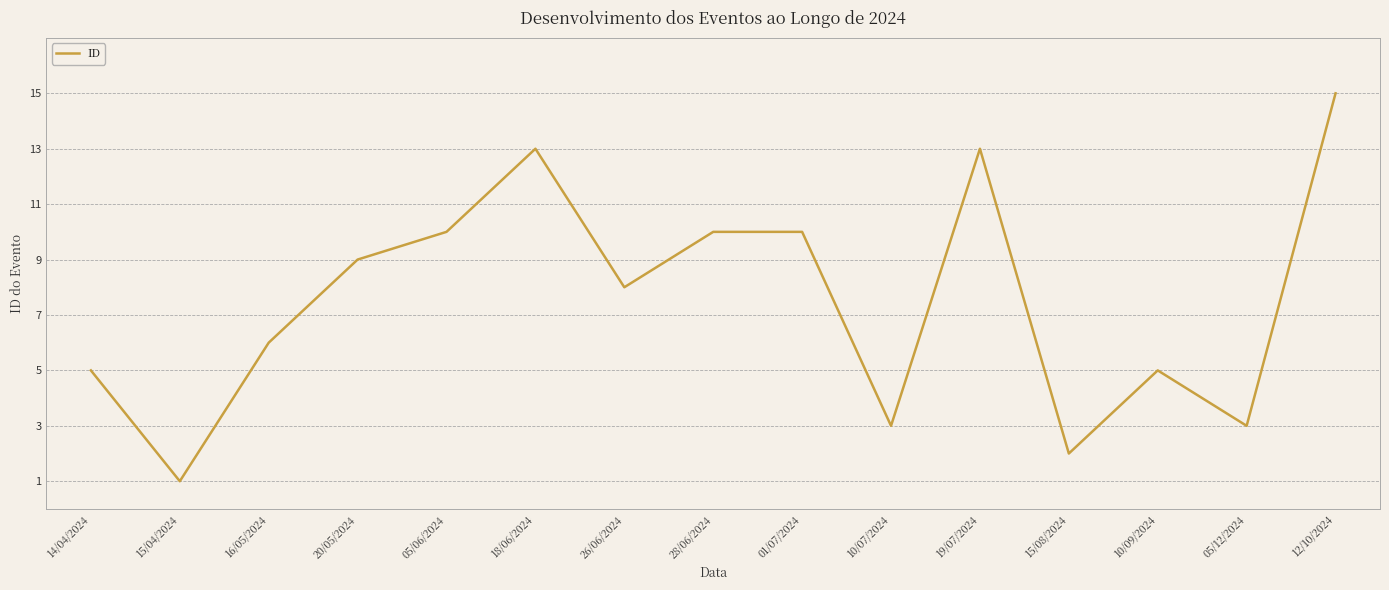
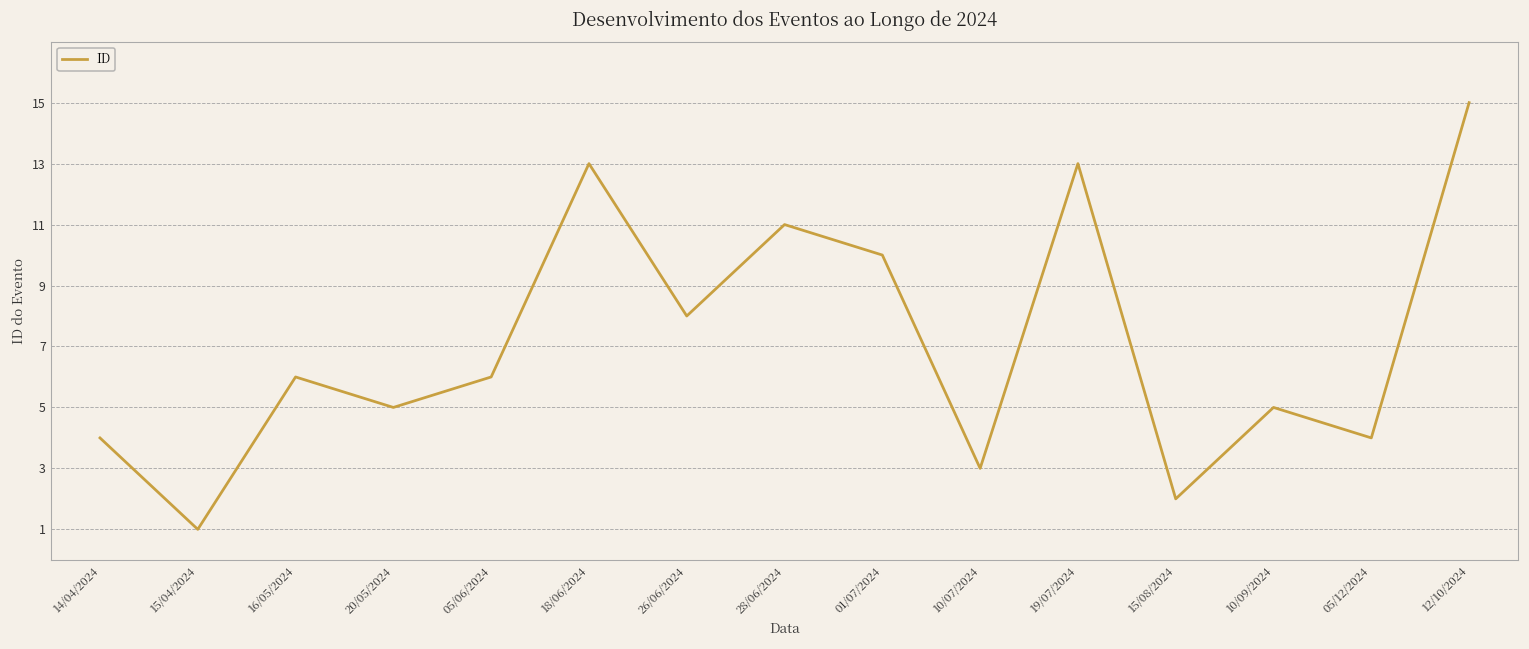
14/04/2024: 5 -> 4
20/05/2024: 9 -> 5
05/06/2024: 10 -> 6
28/06/2024: 10 -> 11
05/12/2024: 3 -> 4
